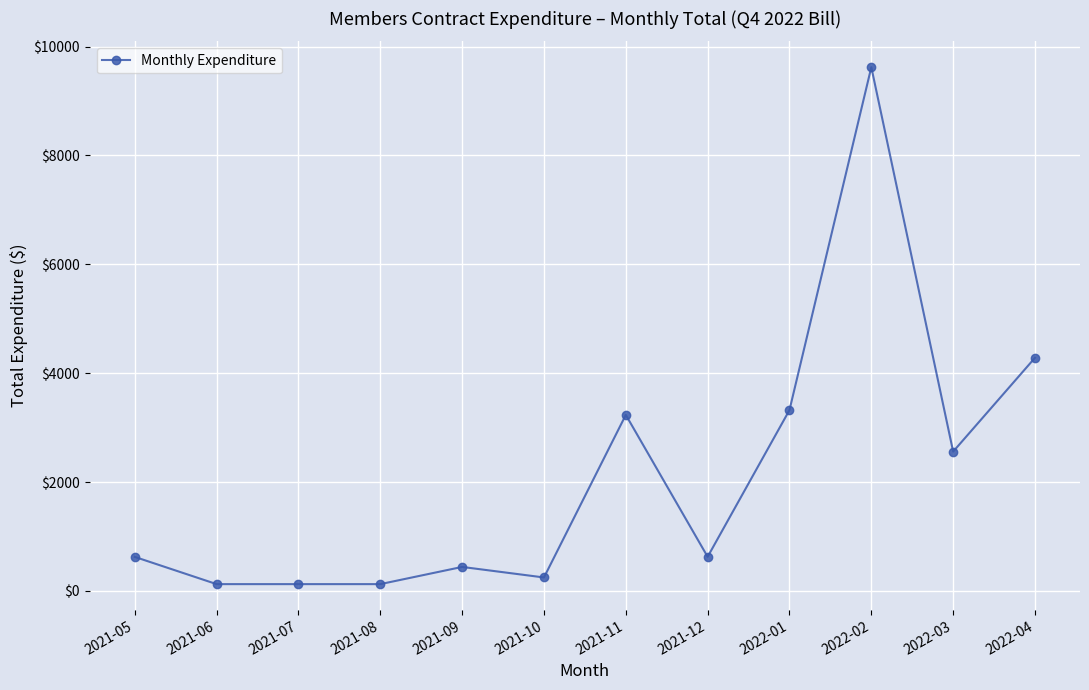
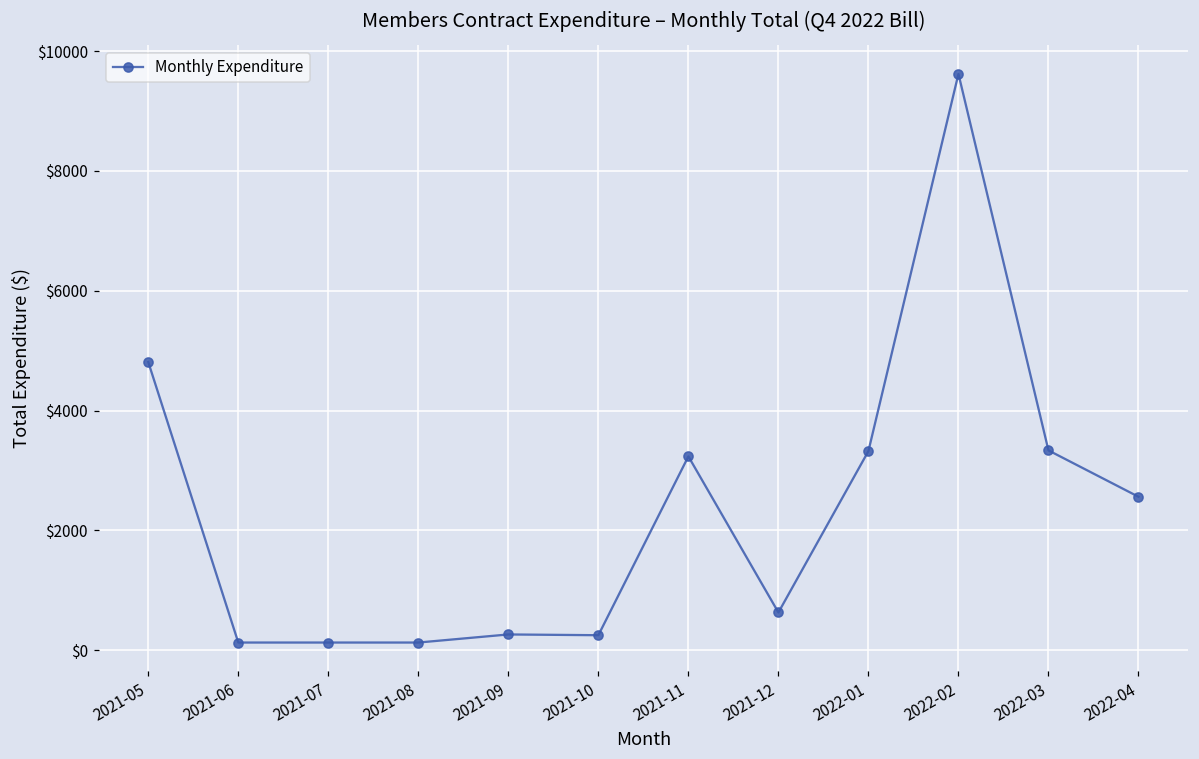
2021-05: $600 -> $4800
2021-09: $400 -> $300
2022-03: $2600 -> $3300
2022-04: $4300 -> $2600
